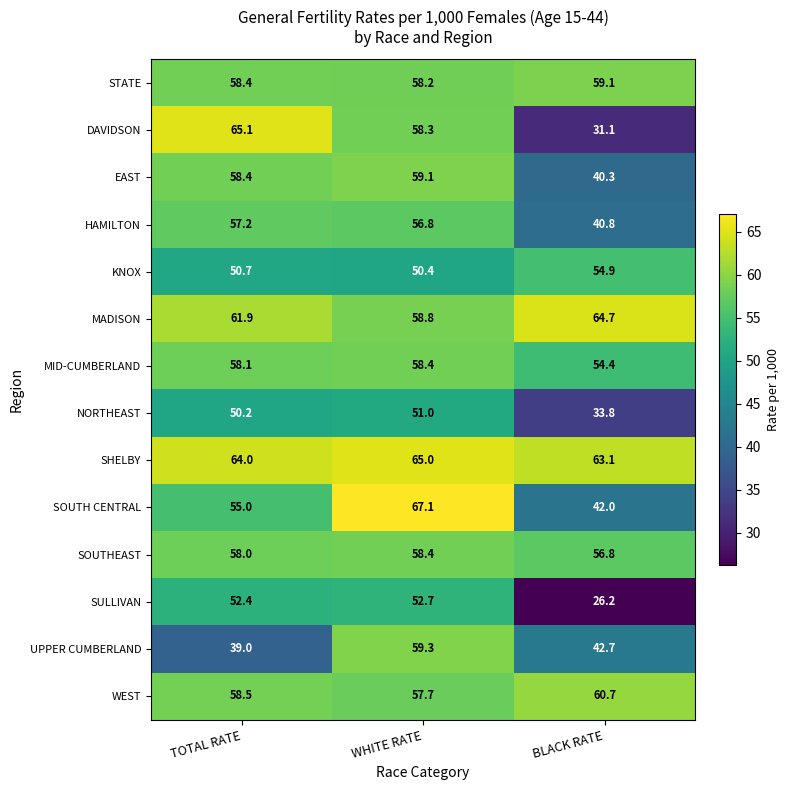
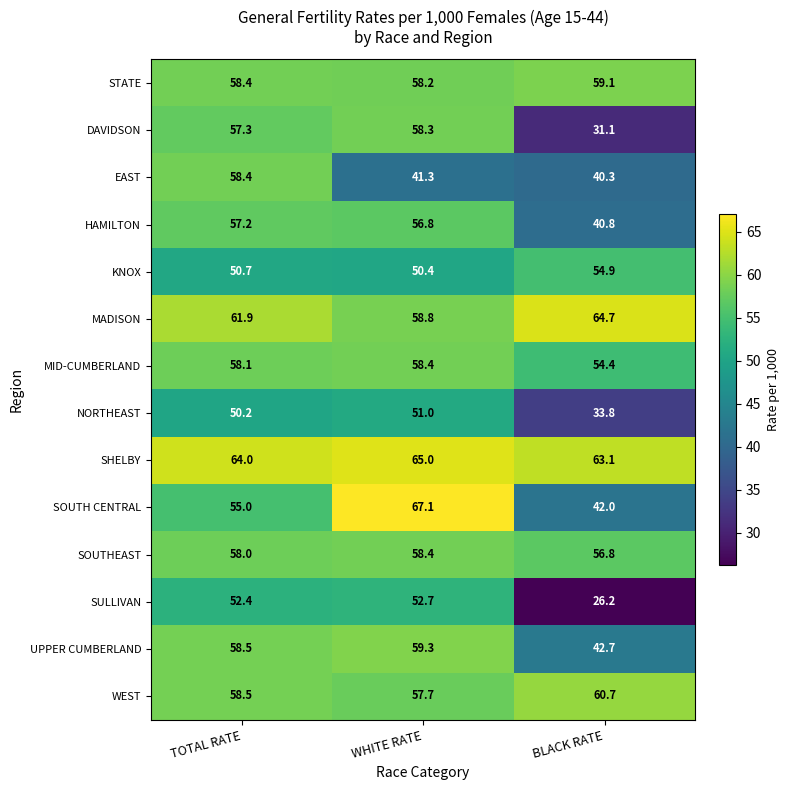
DAVIDSON, TOTAL RATE: 65.1 -> 57.3
EAST, WHITE RATE: 59.1 -> 41.3
UPPER CUMBERLAND, TOTAL RATE: 39.0 -> 58.5
